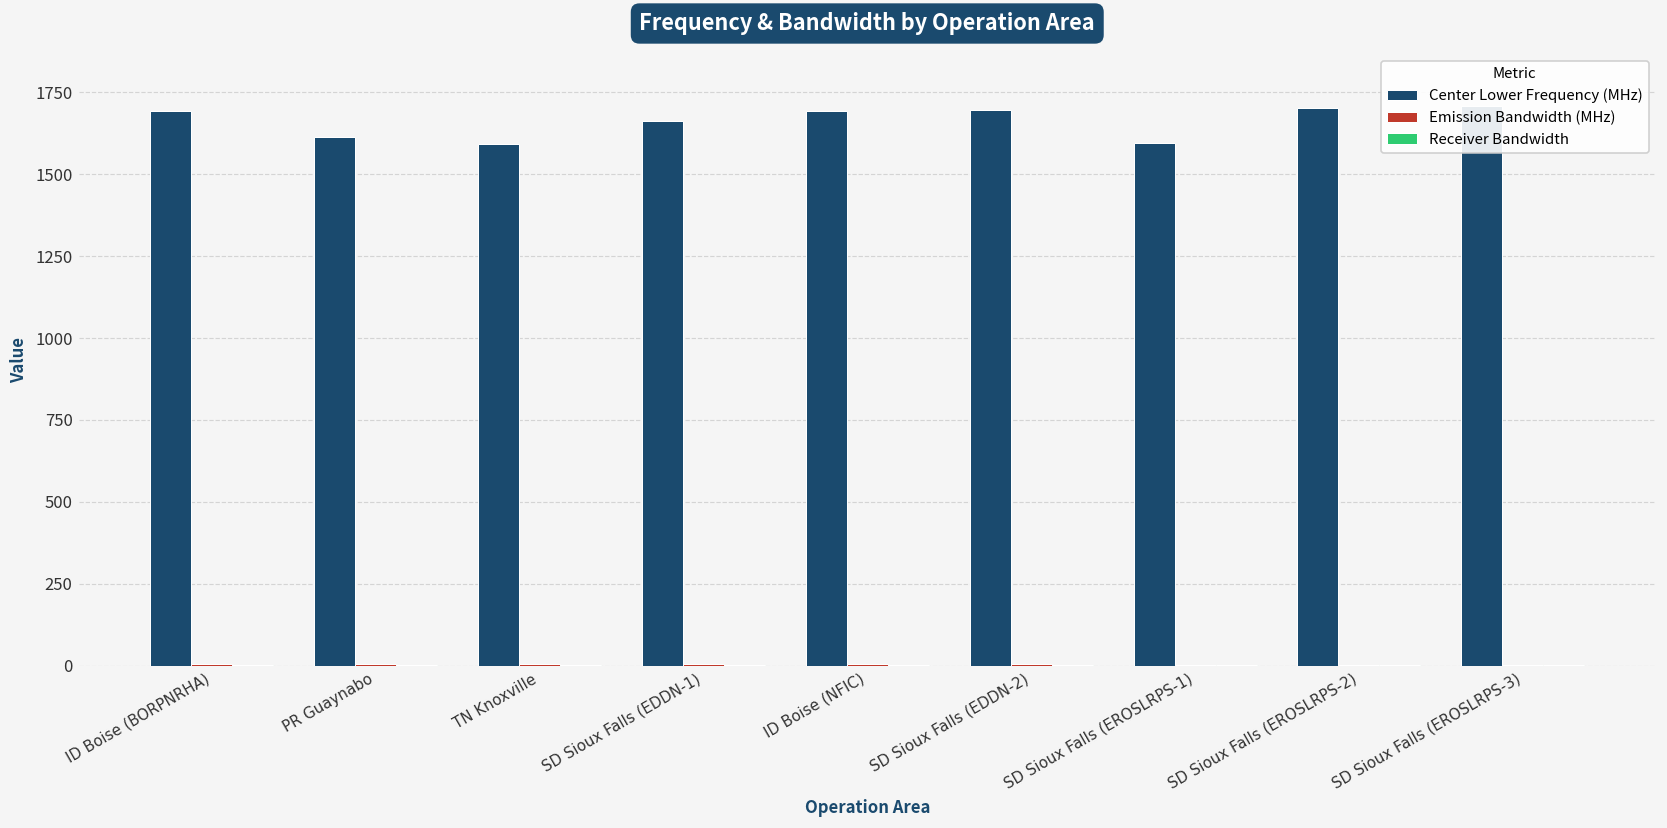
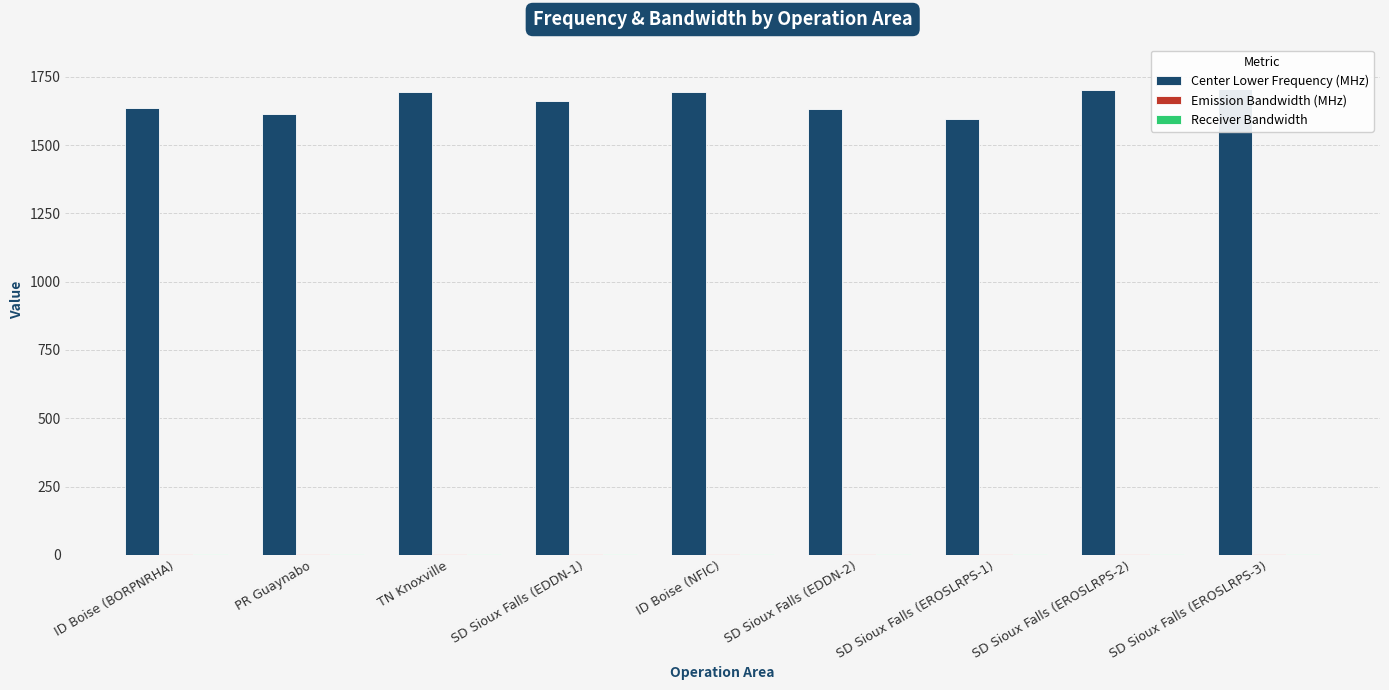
Center Lower Frequency (MHz), ID Boise (BORPNRHA): 1690 -> 1640
Center Lower Frequency (MHz), TN Knoxville: 1590 -> 1690
Center Lower Frequency (MHz), SD Sioux Falls (EDDN-2): 1690 -> 1630
